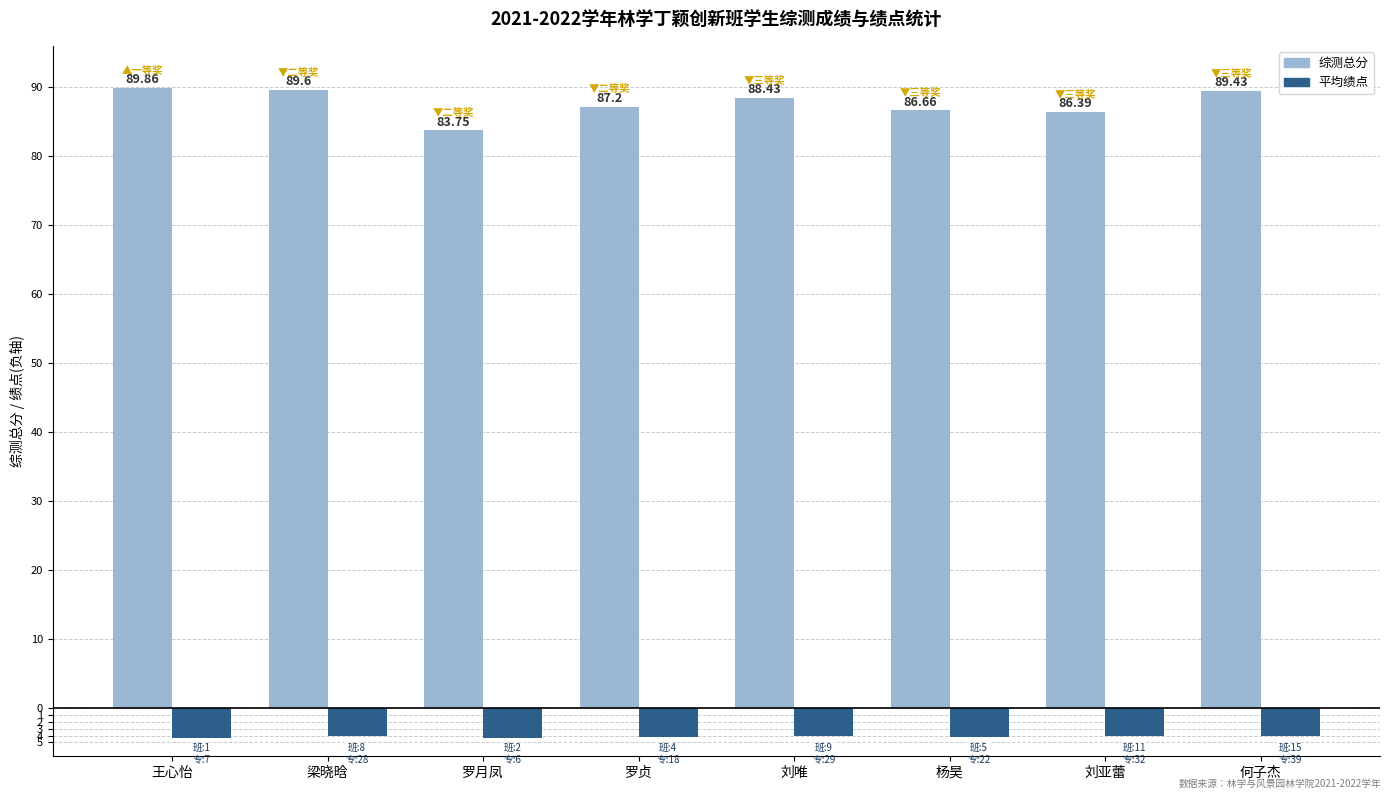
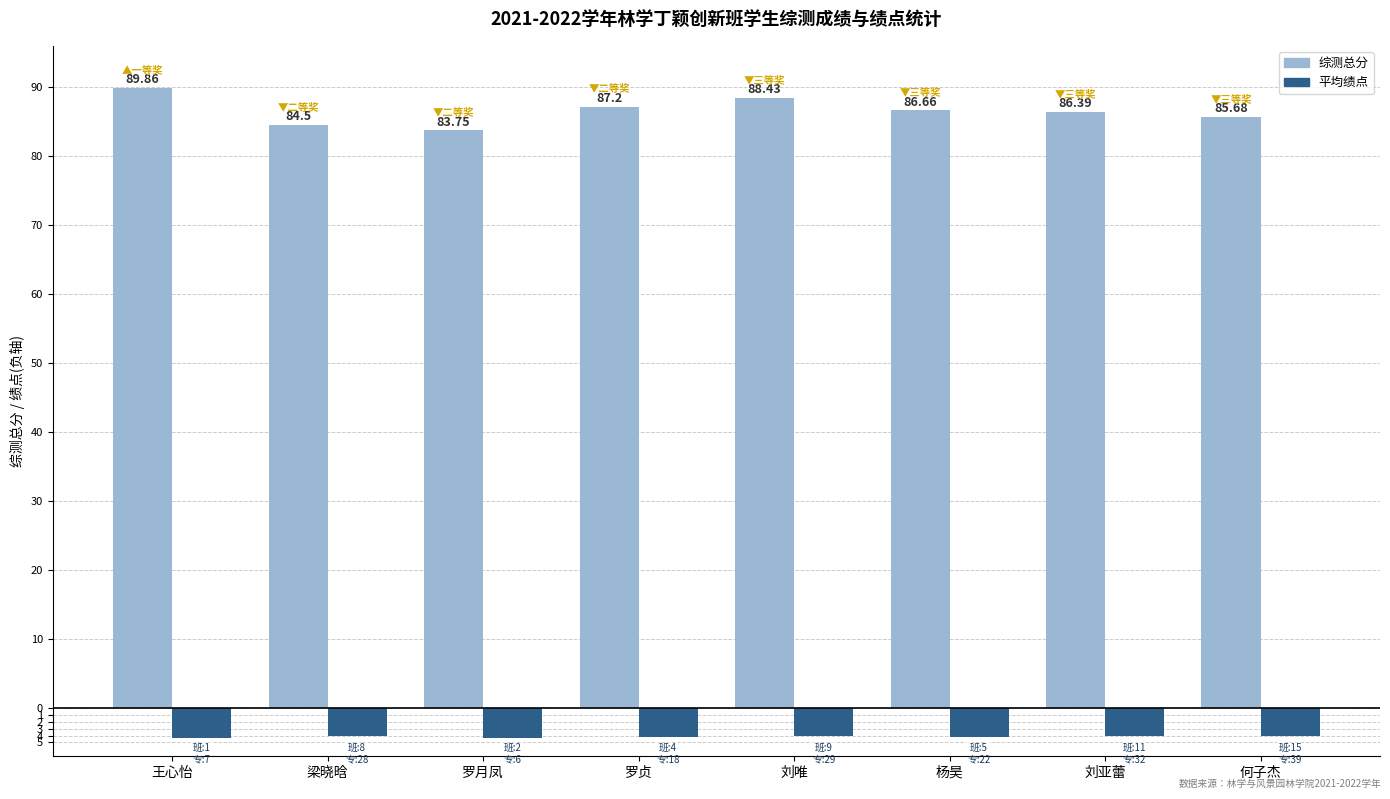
综测总分, 梁晓晗: 89.6 -> 84.5
综测总分, 何子杰: 89.43 -> 85.68
